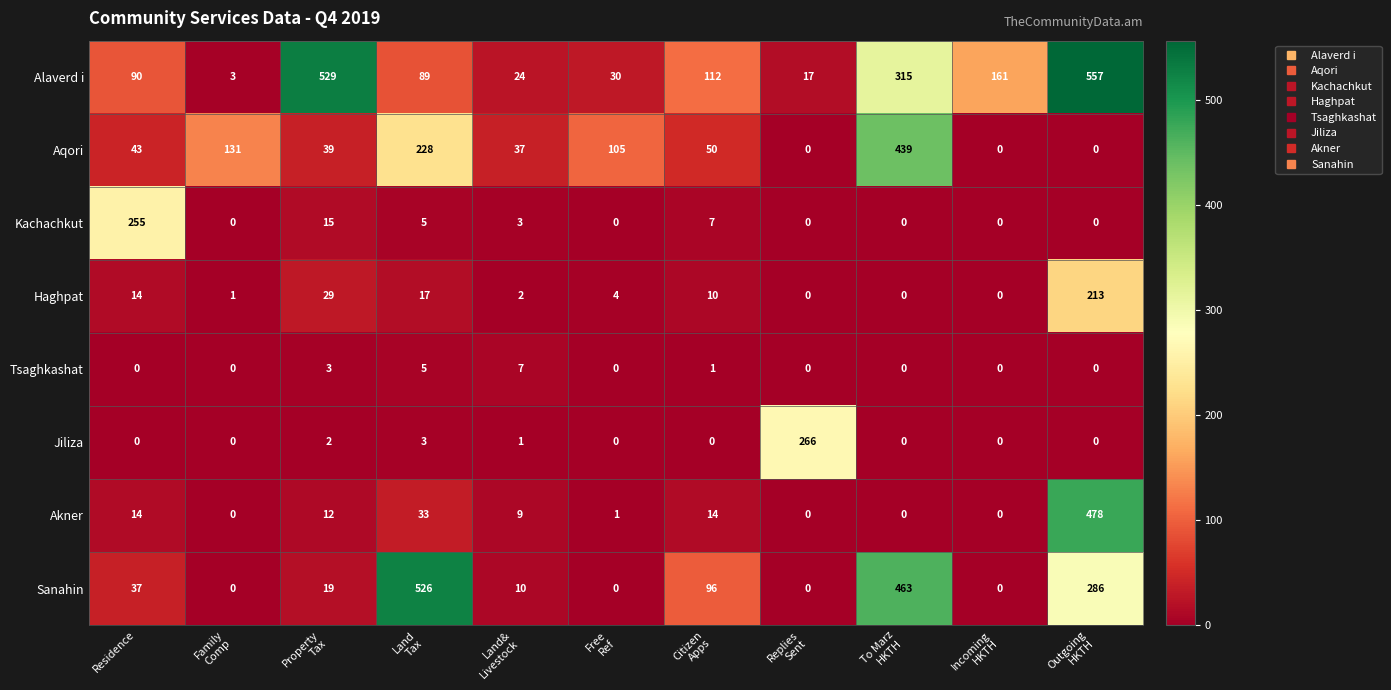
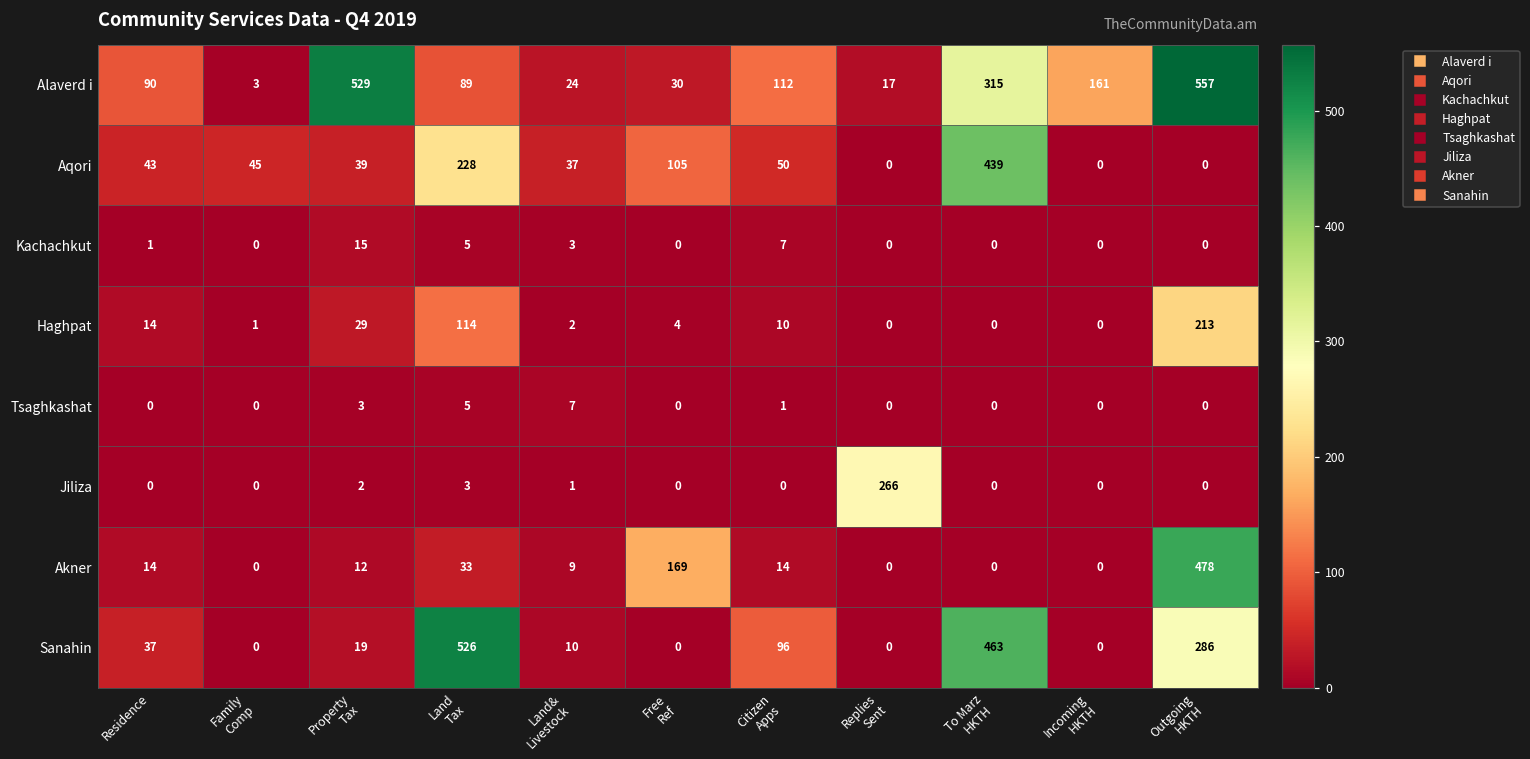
Aqori, Family Comp: 131 -> 45
Kachachkut, Residence: 255 -> 1
Haghpat, Land Tax: 17 -> 114
Akner, Free Ref: 1 -> 169
